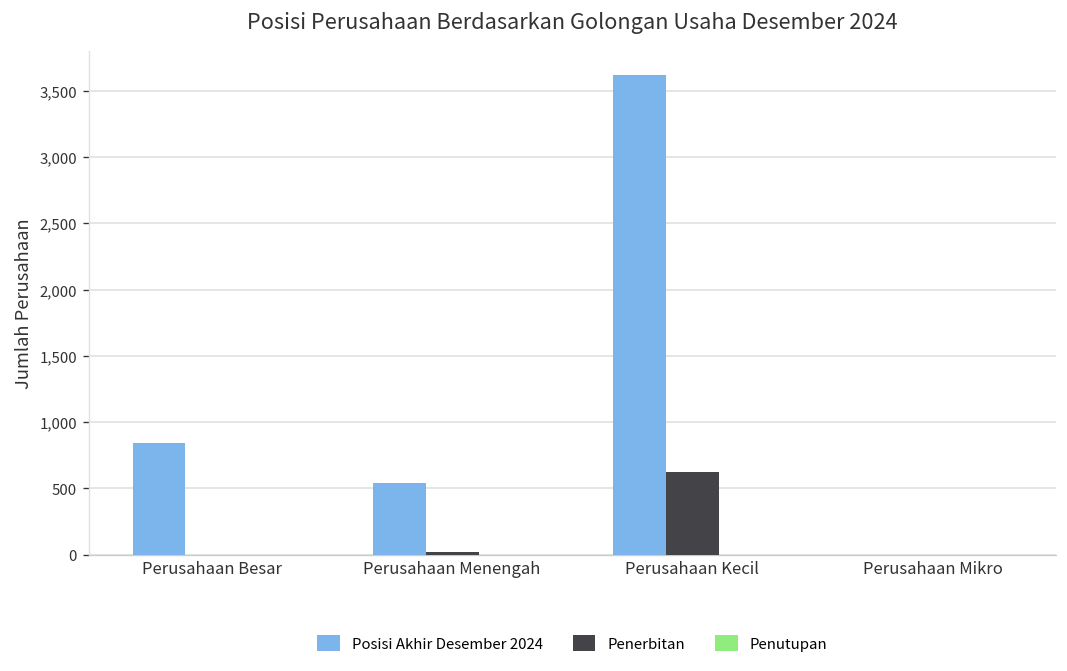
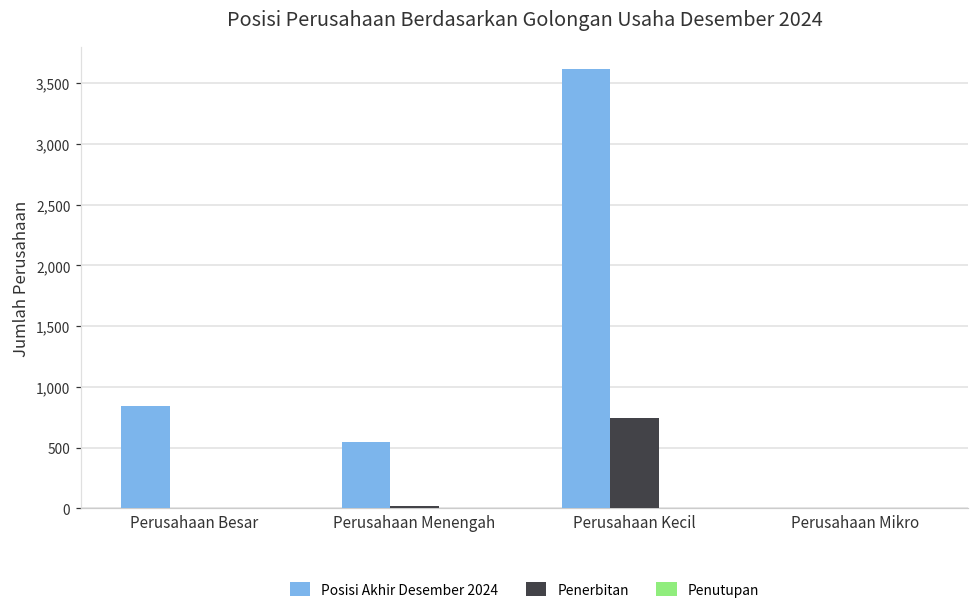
Penerbitan, Perusahaan Kecil: 620 -> 740
